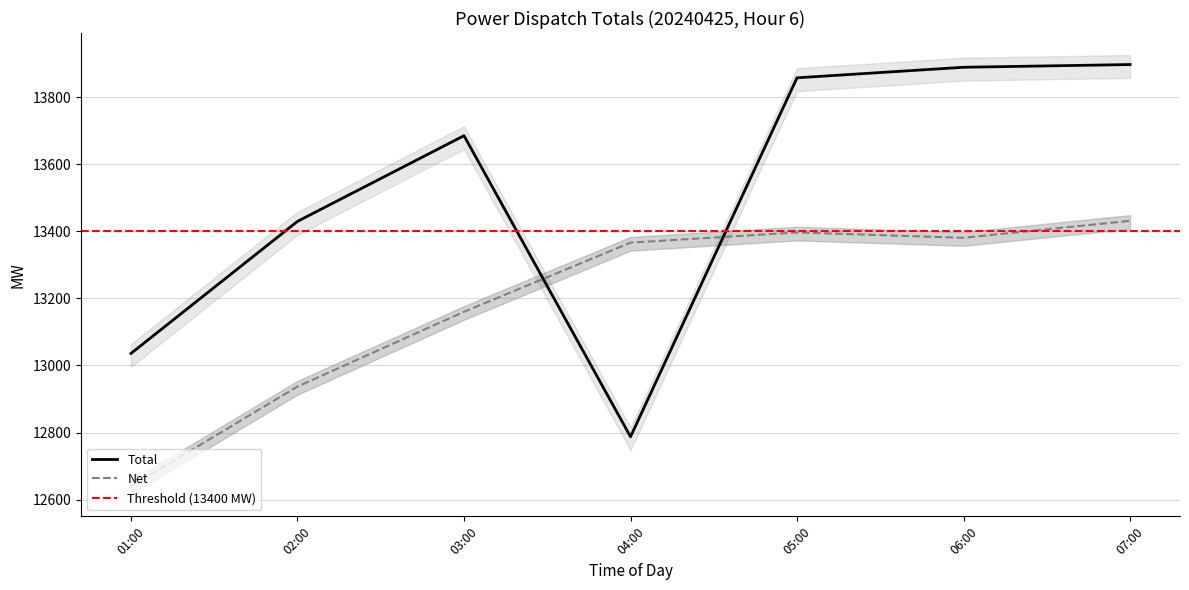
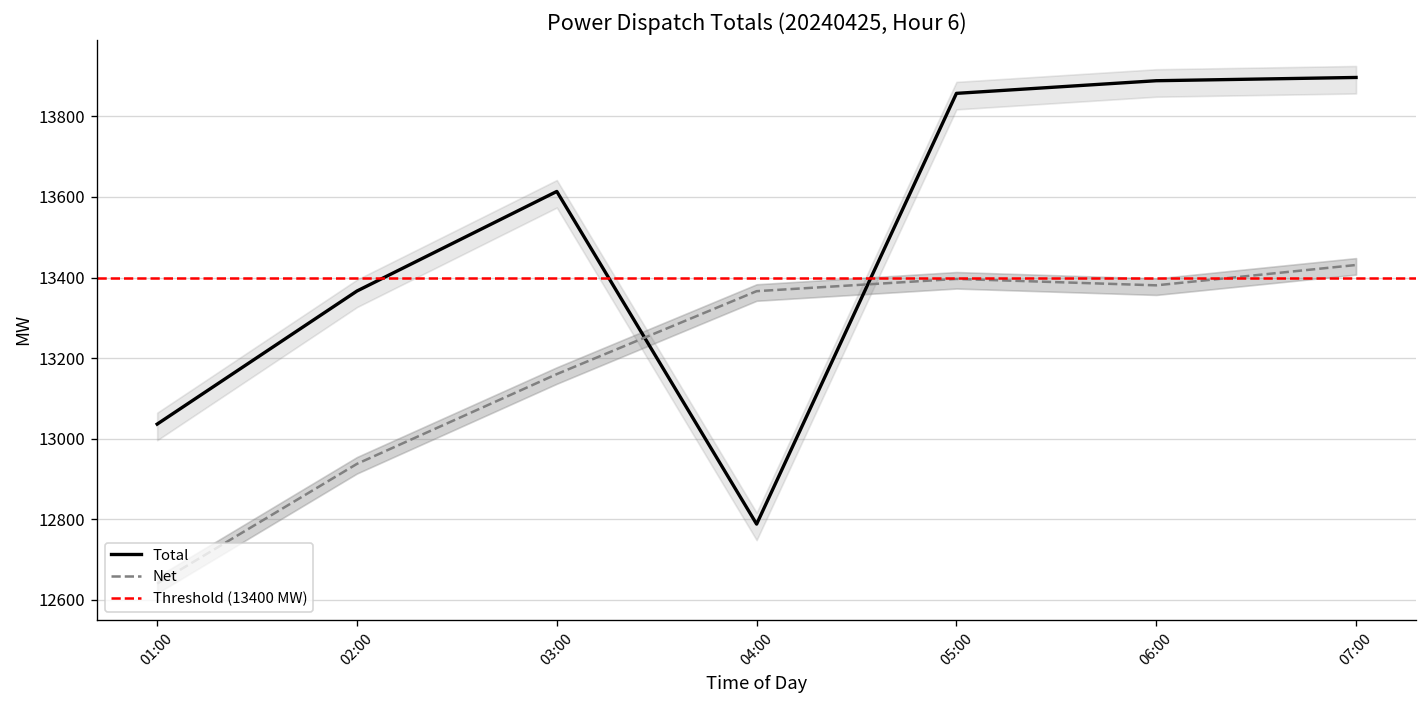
Total, 02:00: 13430 -> 13370
Total, 03:00: 13680 -> 13610
